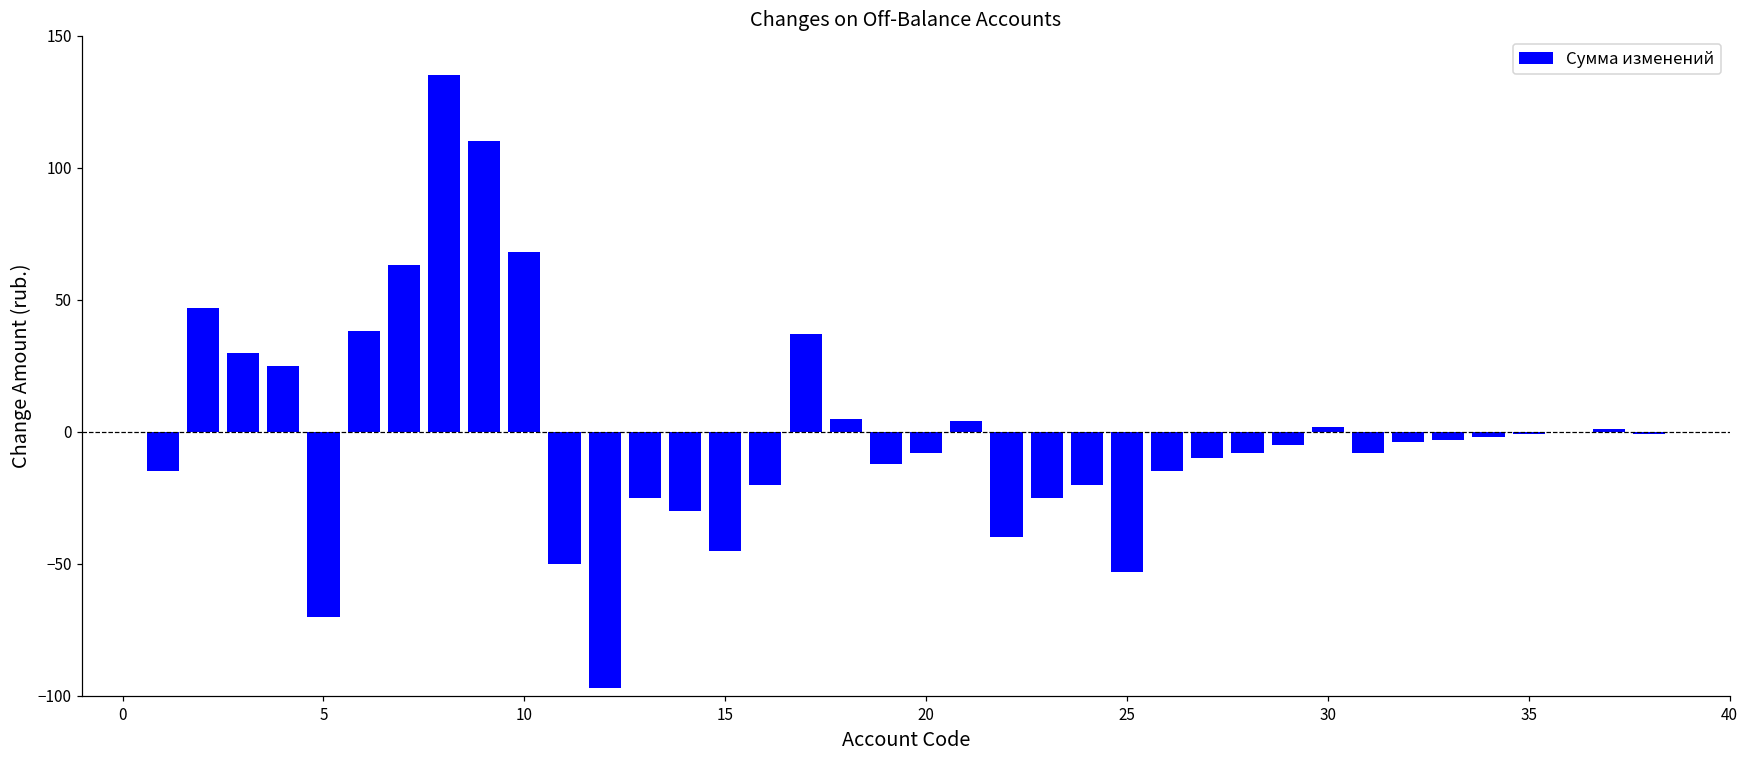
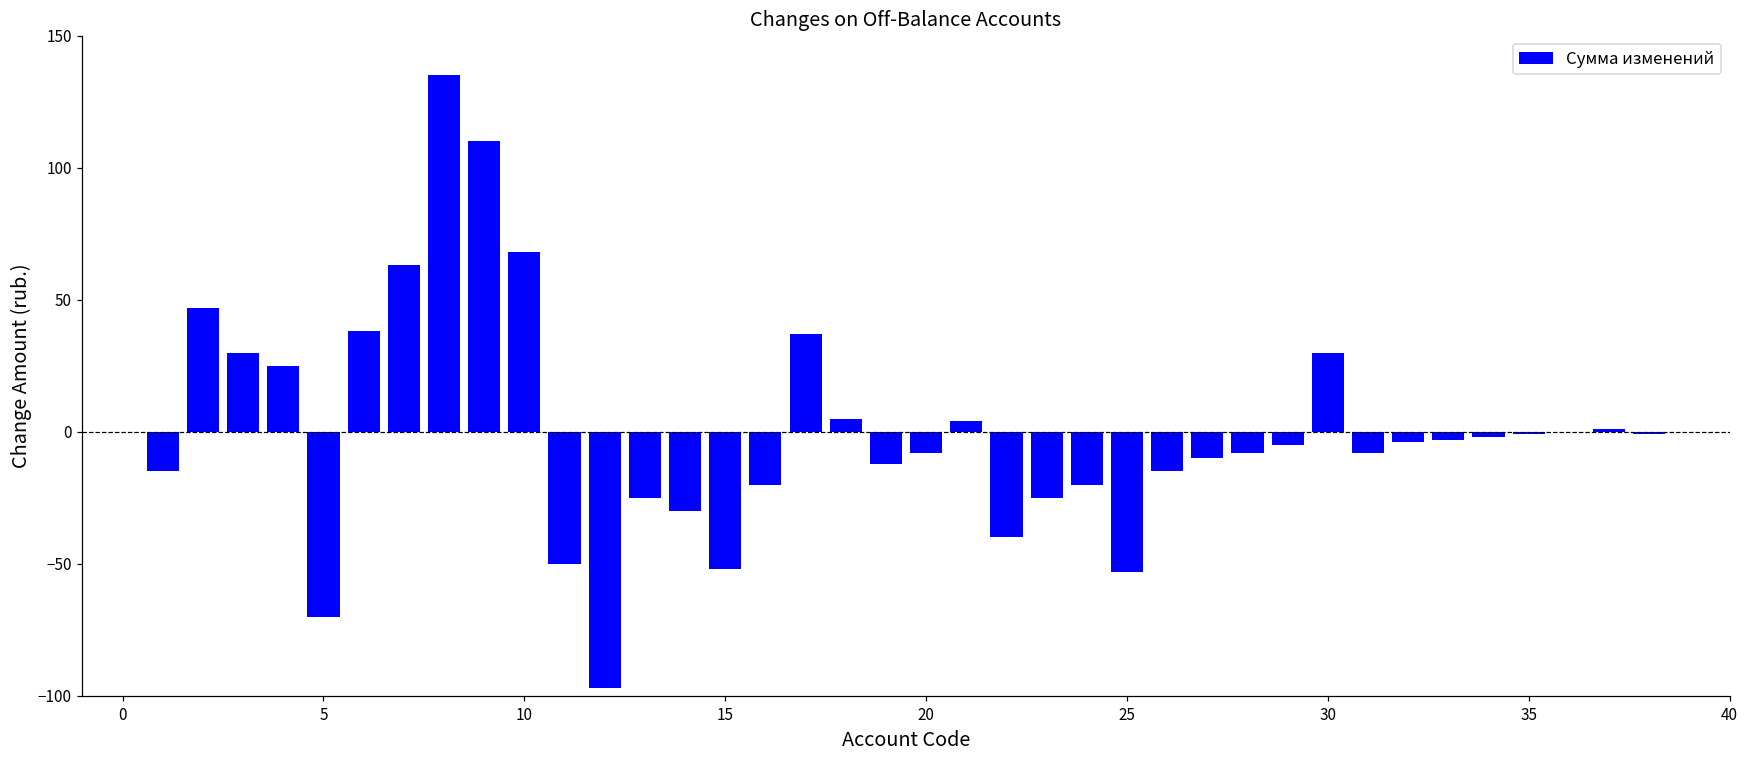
15: -45 -> -52
30: 2 -> 30
